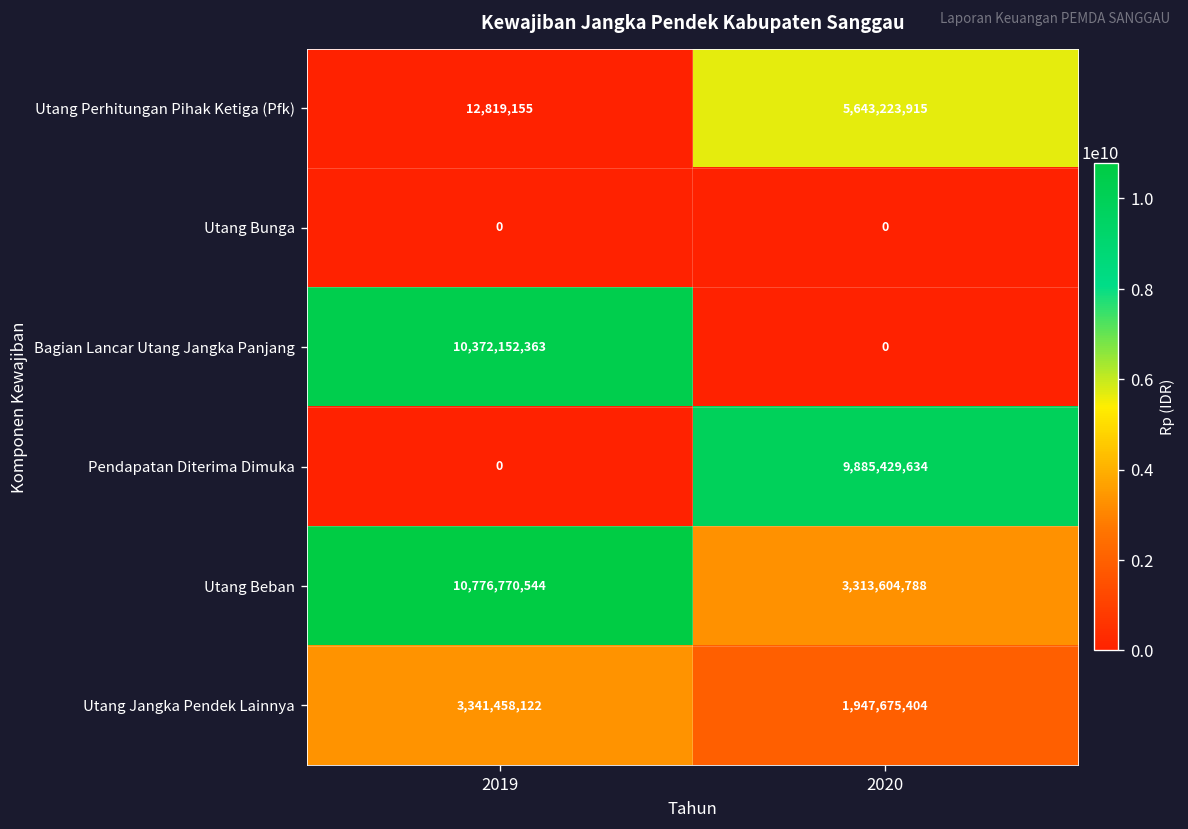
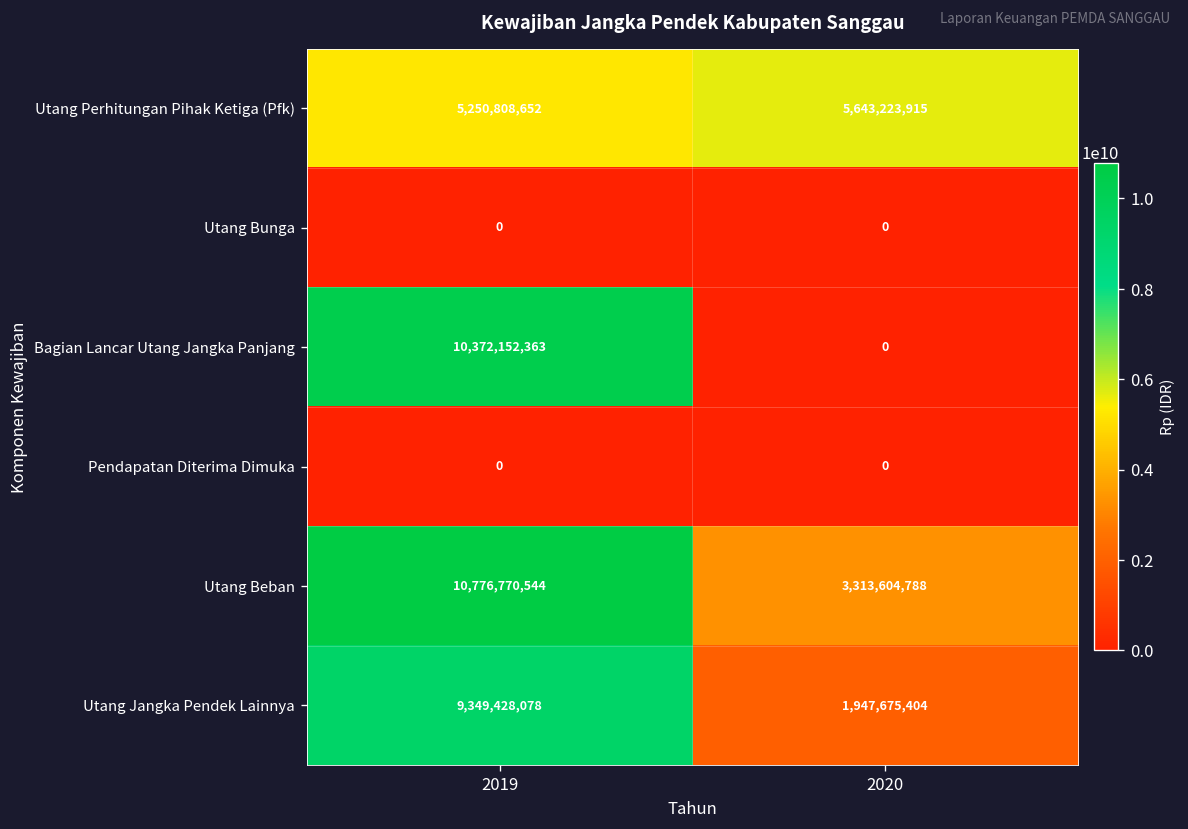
Utang Perhitungan Pihak Ketiga (Pfk), 2019: 12,819,155 -> 5,250,808,652
Pendapatan Diterima Dimuka, 2020: 9,885,429,634 -> 0
Utang Jangka Pendek Lainnya, 2019: 3,341,458,122 -> 9,349,428,078
